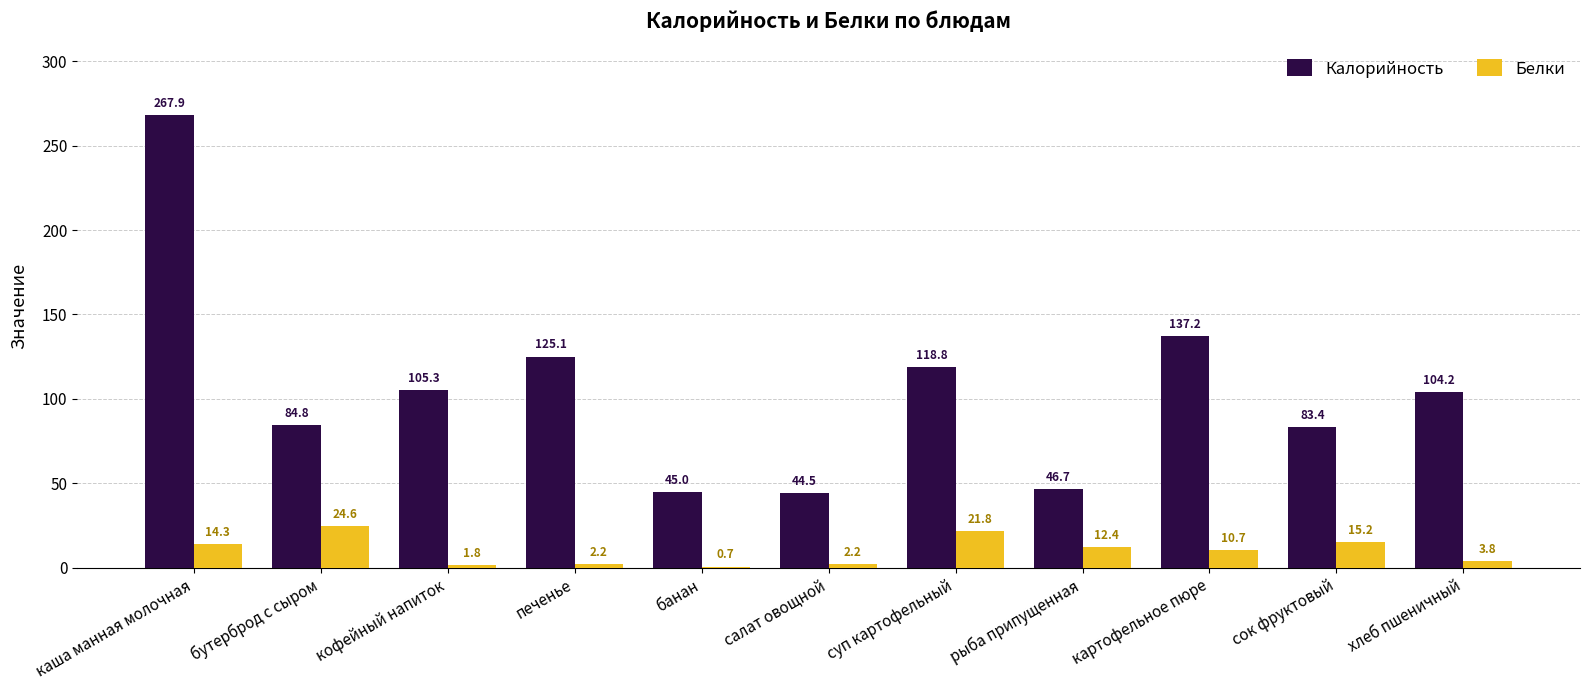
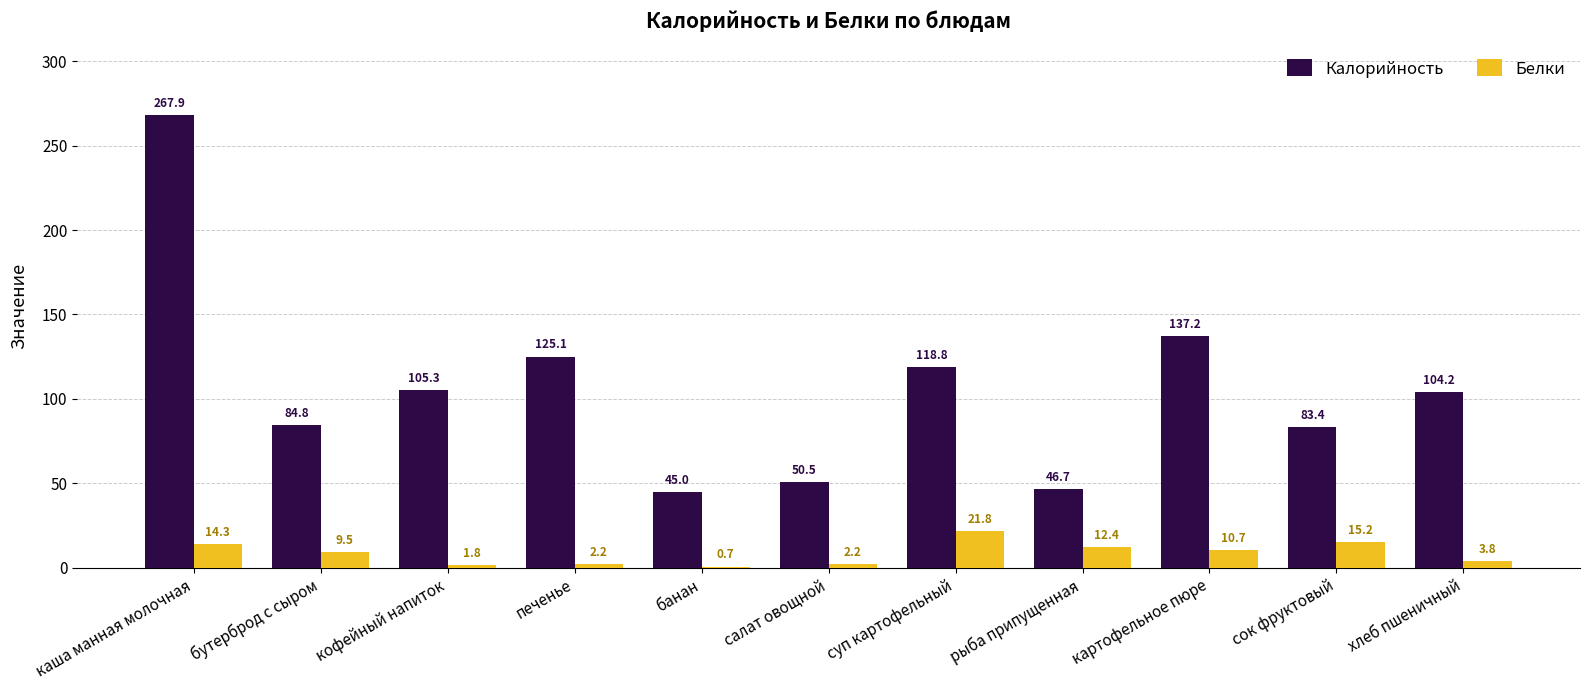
Белки, бутерброд с сыром: 24.6 -> 9.5
Калорийность, салат овощной: 44.5 -> 50.5
